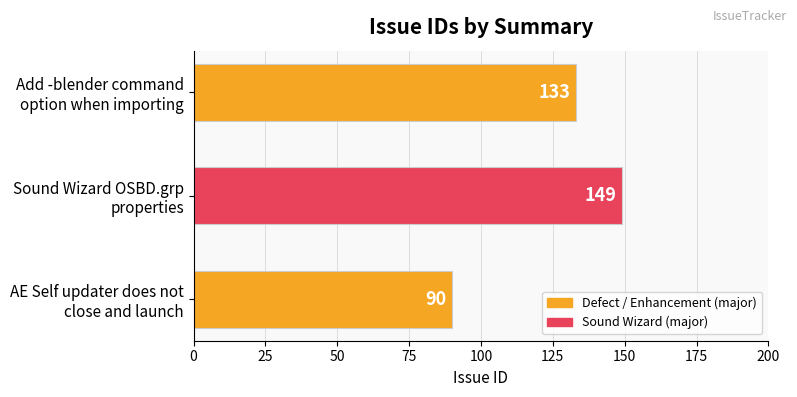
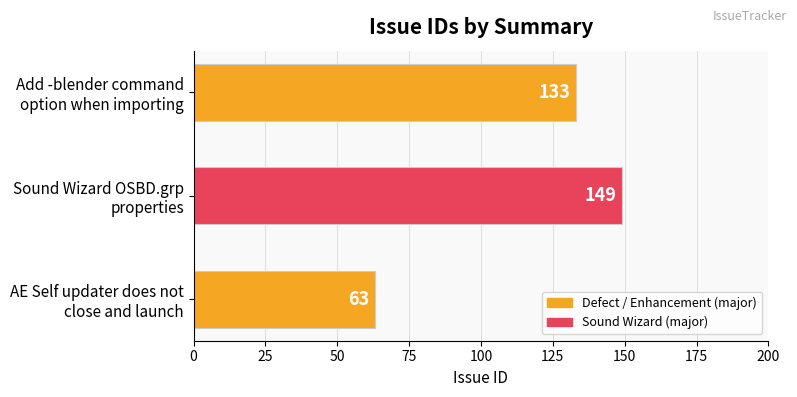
AE Self updater does not close and launch: 90 -> 63
